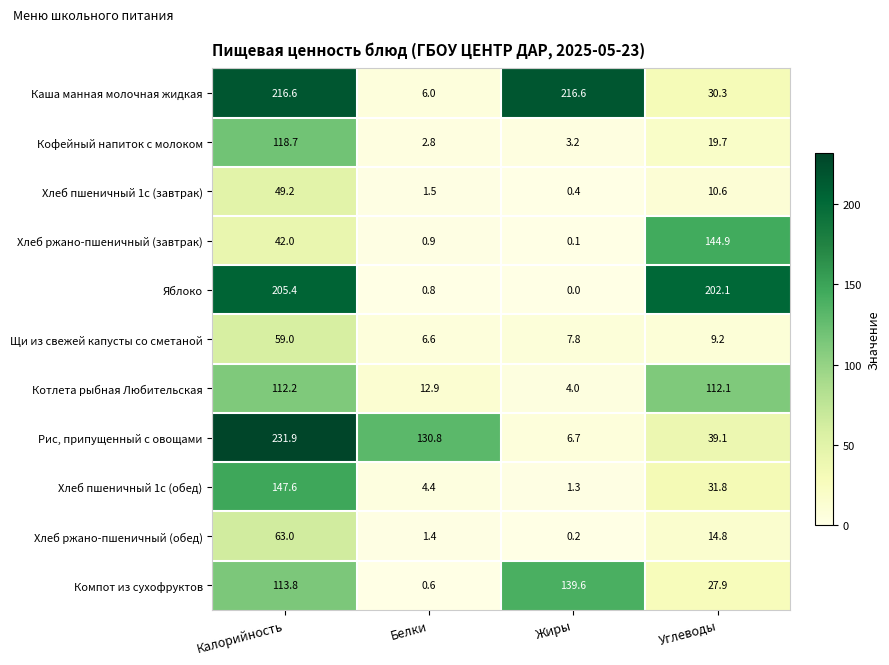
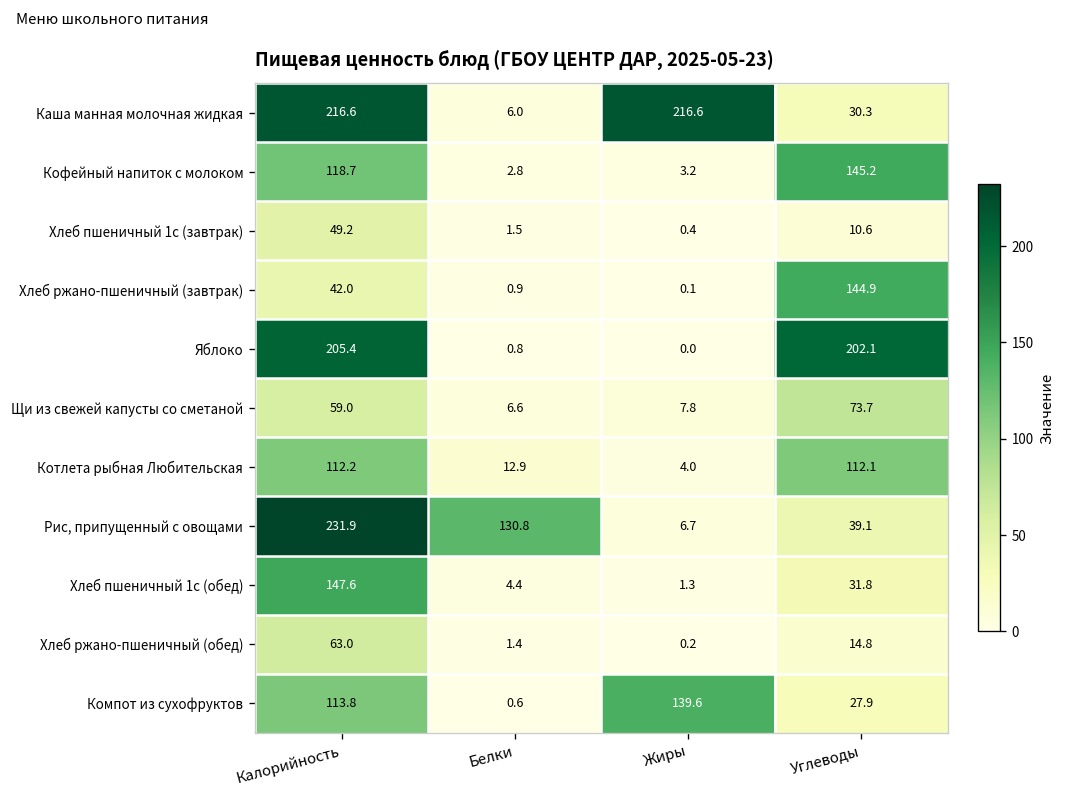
Кофейный напиток с молоком, Углеводы: 19.7 -> 145.2
Щи из свежей капусты со сметаной, Углеводы: 9.2 -> 73.7
